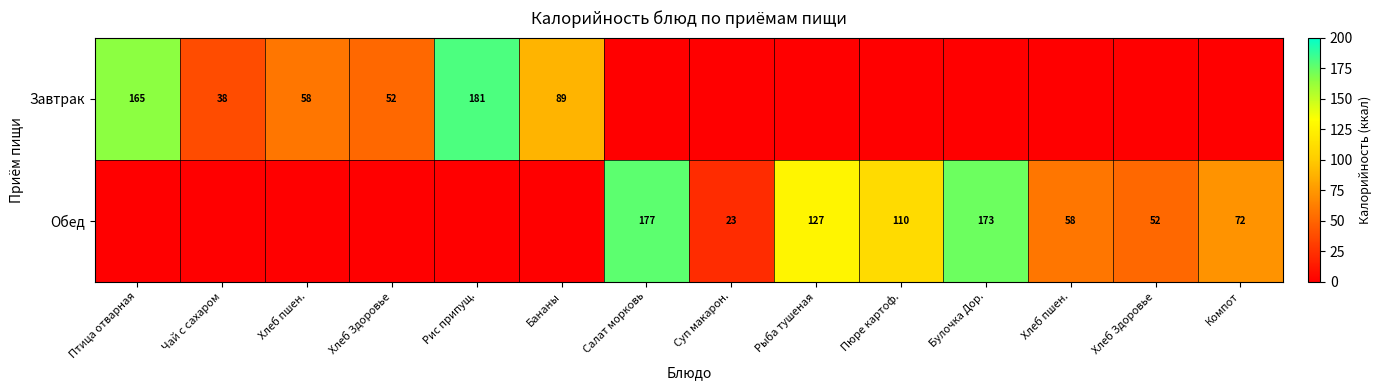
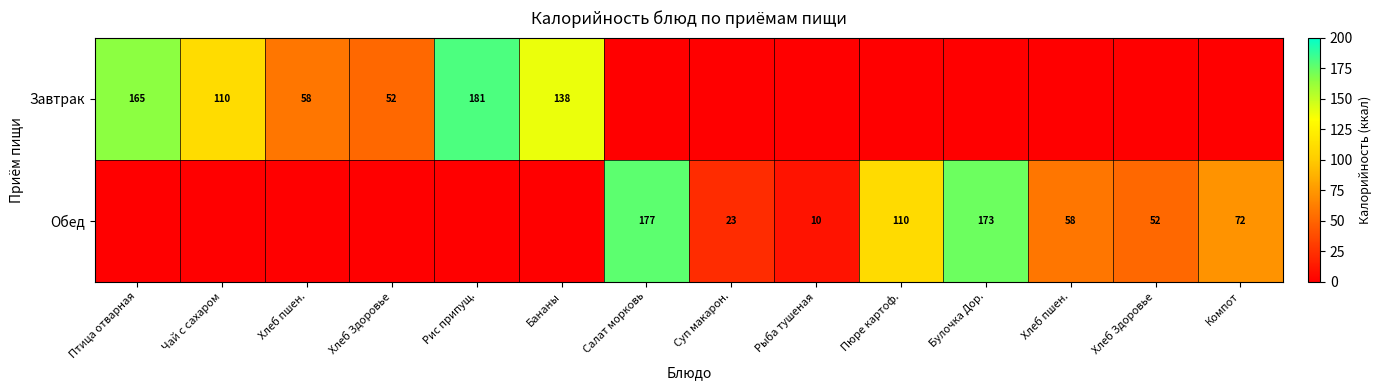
Завтрак, Чай с сахаром: 38 -> 110
Завтрак, Бананы: 89 -> 138
Обед, Рыба тушеная: 127 -> 10
